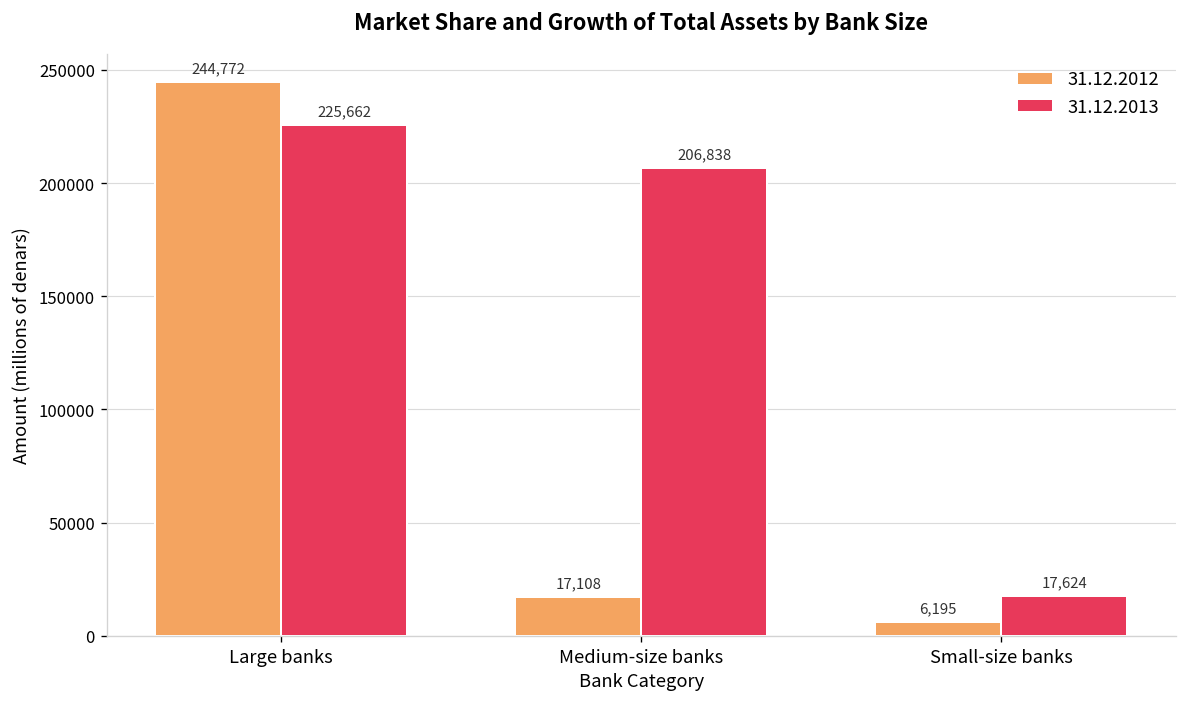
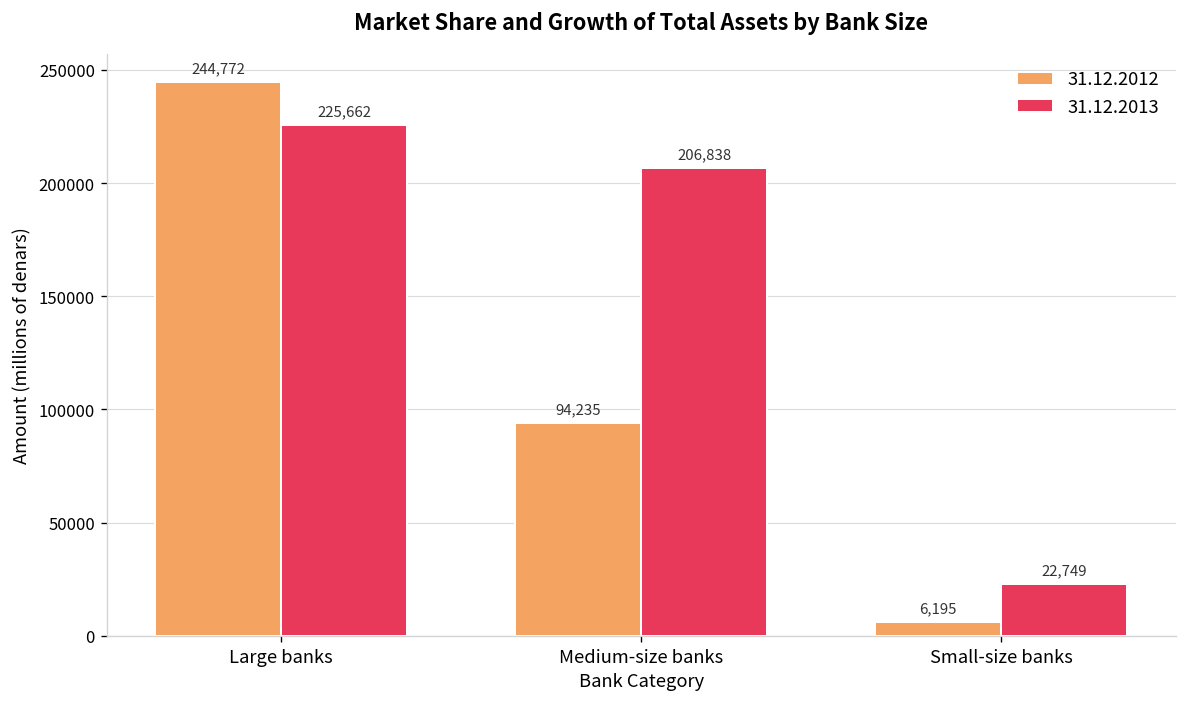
31.12.2012, Medium-size banks: 17,108 -> 94,235
31.12.2013, Small-size banks: 17,624 -> 22,749
